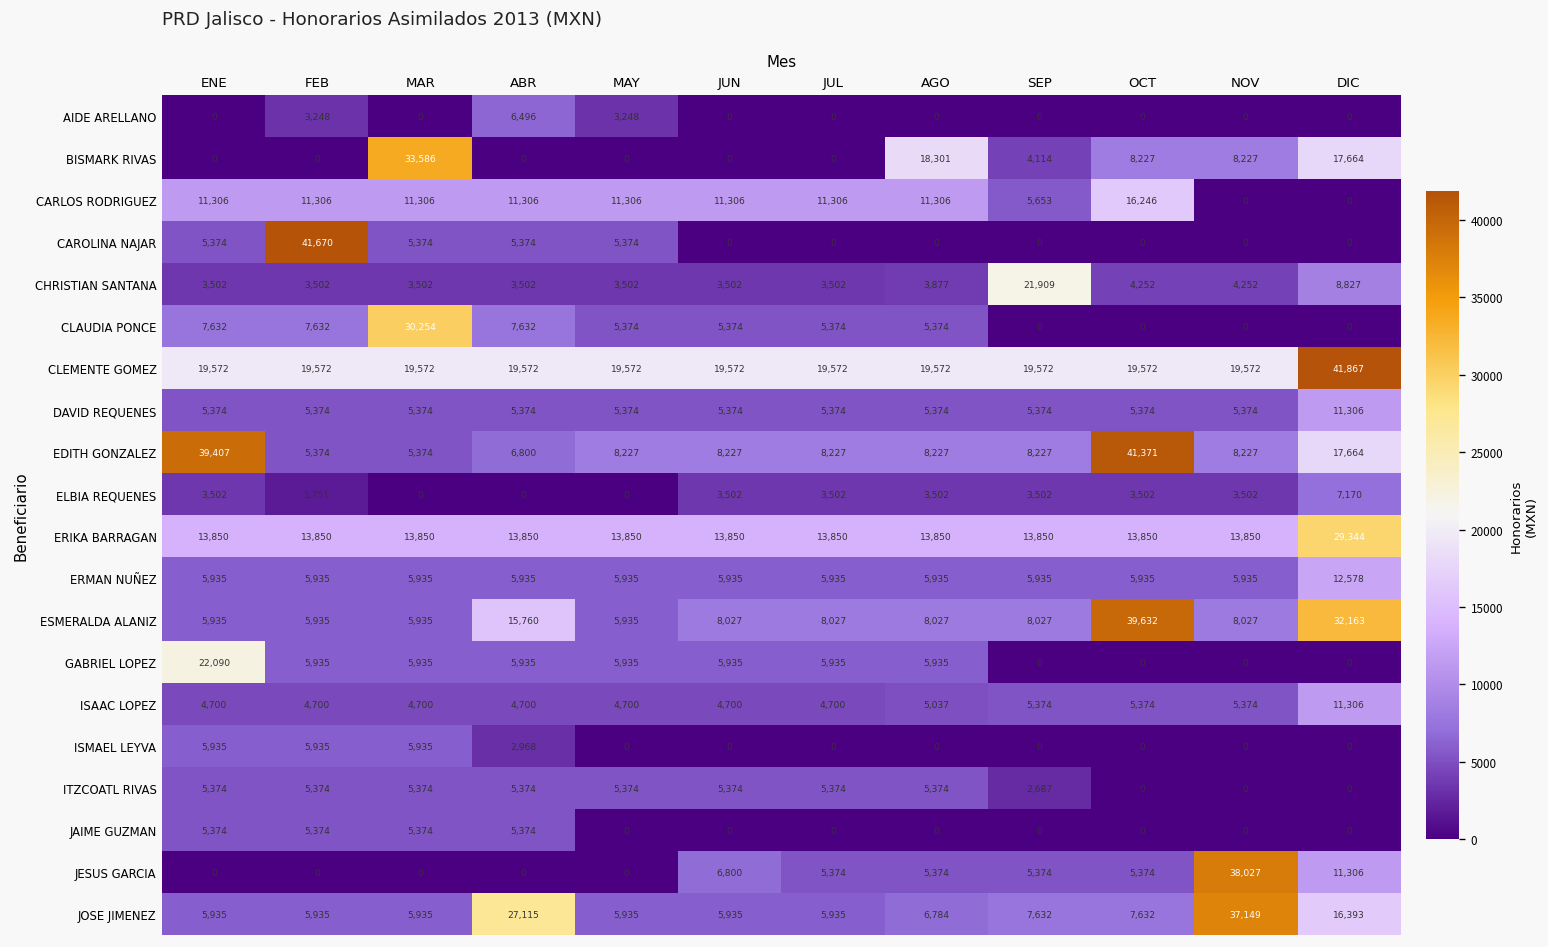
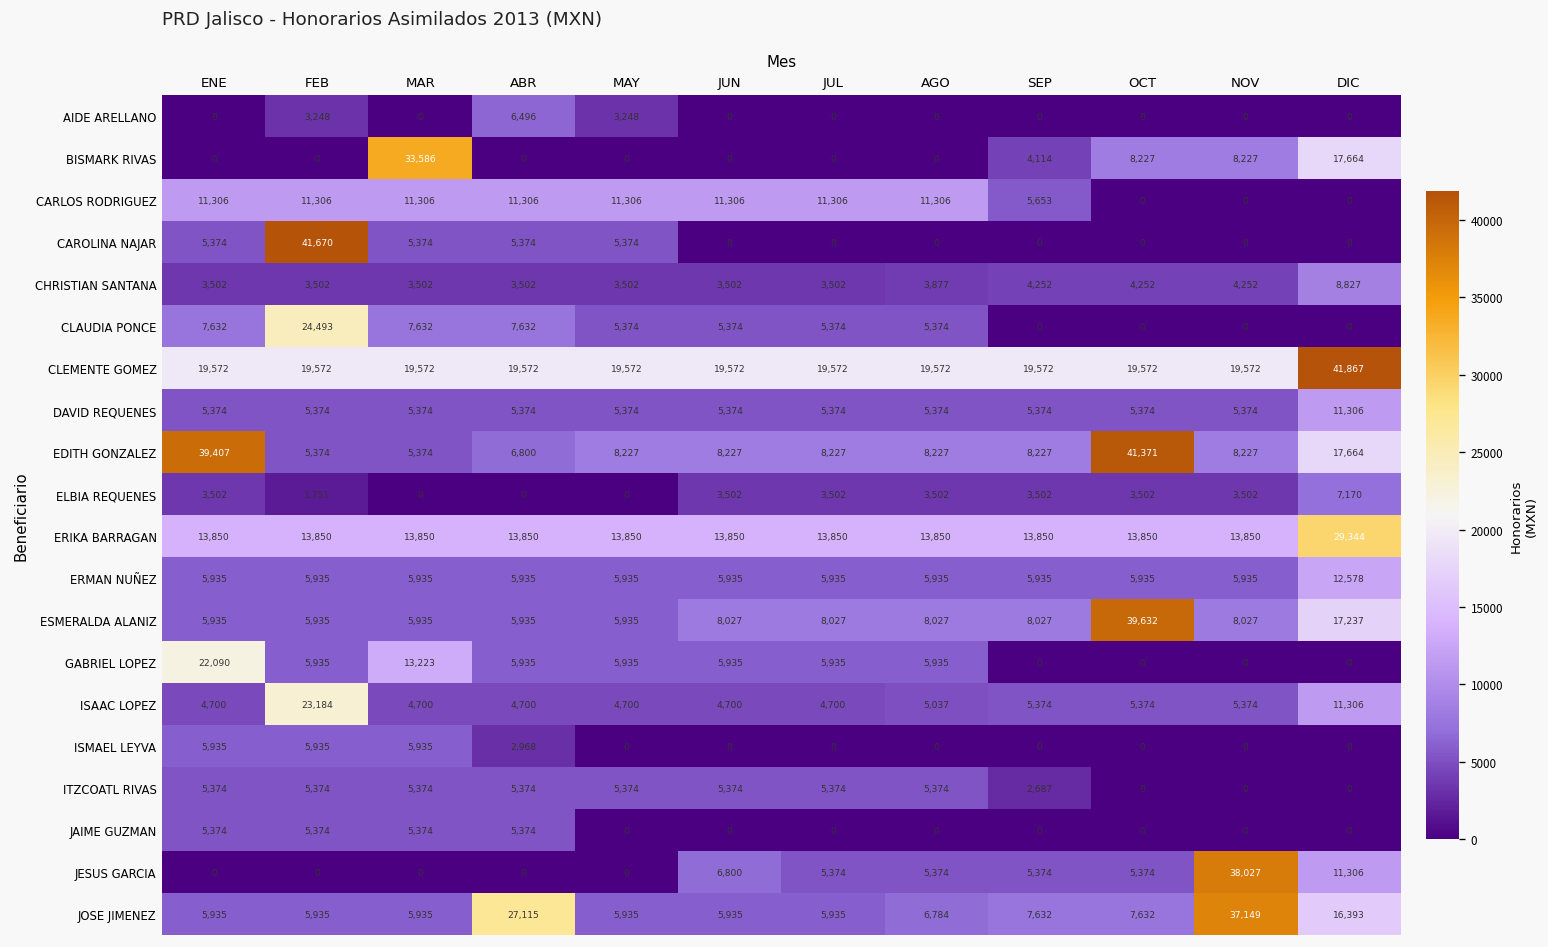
BISMARK RIVAS, AGO: 18,301 -> 0
CARLOS RODRIGUEZ, OCT: 16,246 -> 0
CHRISTIAN SANTANA, SEP: 21,909 -> 4,252
CLAUDIA PONCE, FEB: 7,632 -> 24,493
CLAUDIA PONCE, MAR: 30,254 -> 7,632
ESMERALDA ALANIZ, ABR: 15,760 -> 5,935
ESMERALDA ALANIZ, DIC: 32,163 -> 17,237
GABRIEL LOPEZ, MAR: 5,935 -> 13,223
ISAAC LOPEZ, FEB: 4,700 -> 23,184
